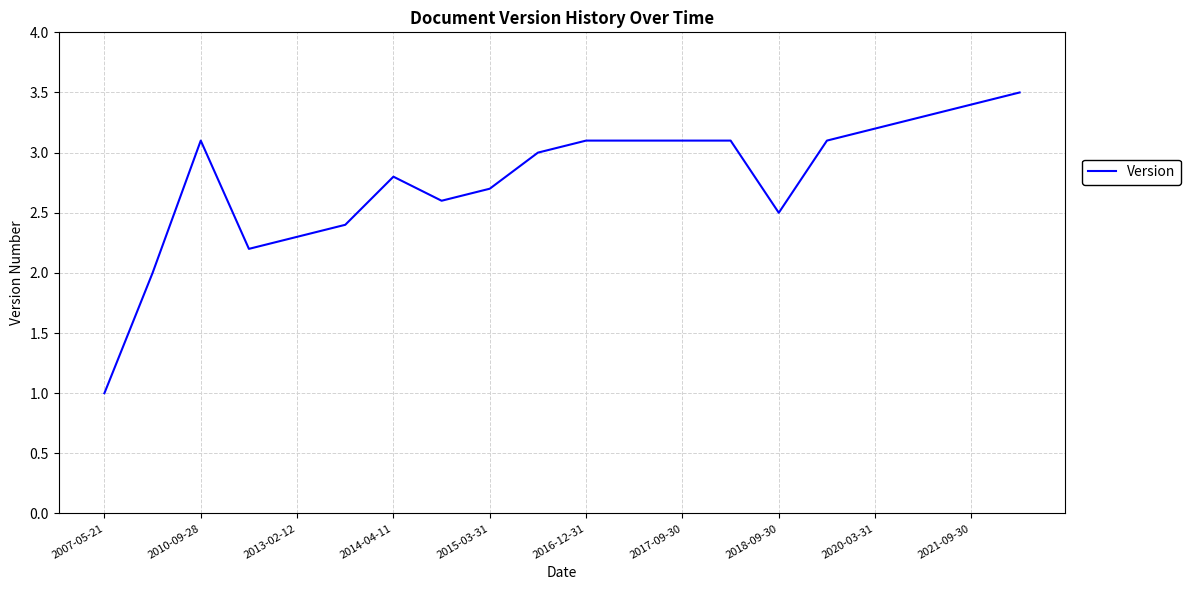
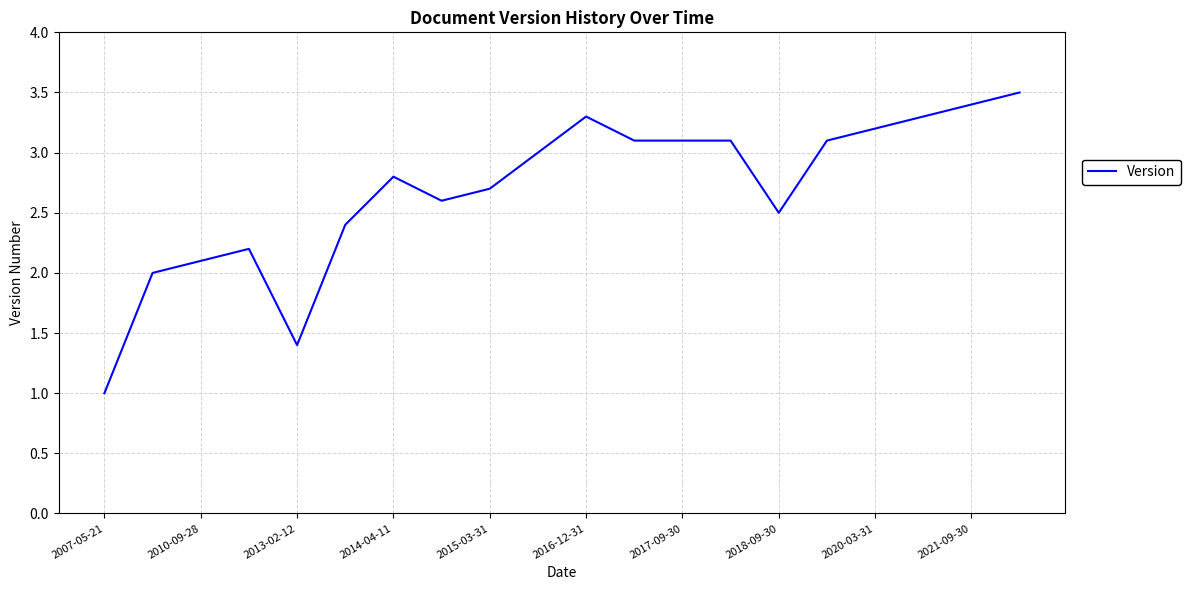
2010-09-28: 3.1 -> 2.1
2013-02-12: 2.3 -> 1.4
2016-12-31: 3.1 -> 3.3
